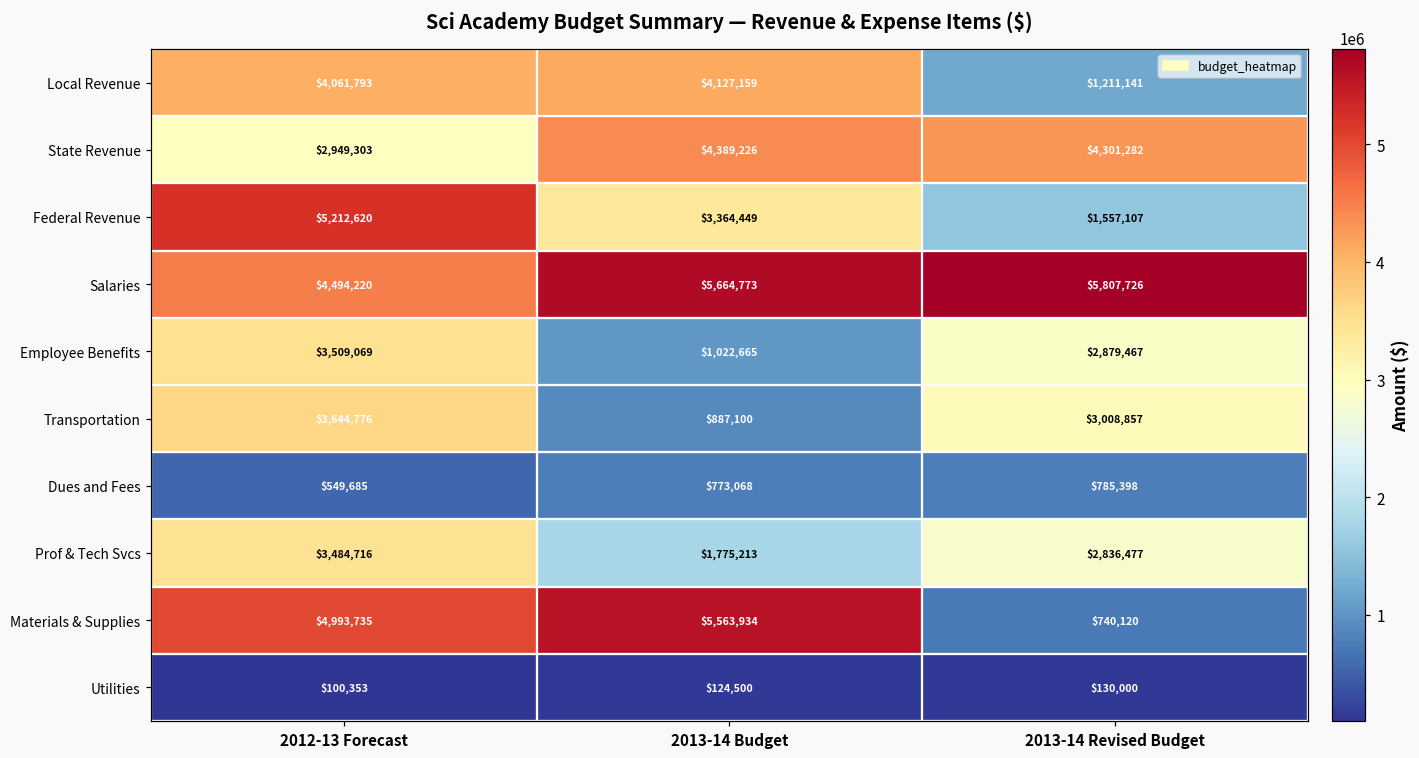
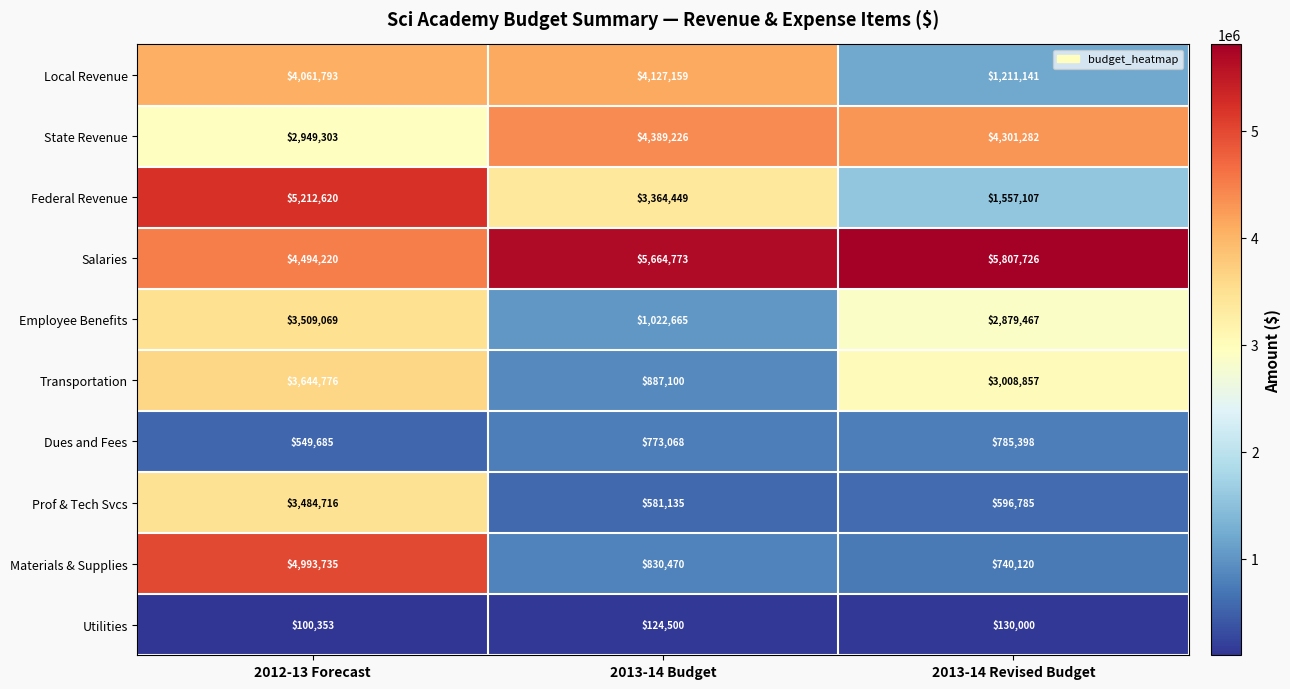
Prof & Tech Svcs, 2013-14 Budget: $1,775,213 -> $581,135
Prof & Tech Svcs, 2013-14 Revised Budget: $2,836,477 -> $596,785
Materials & Supplies, 2013-14 Budget: $5,563,934 -> $830,470
